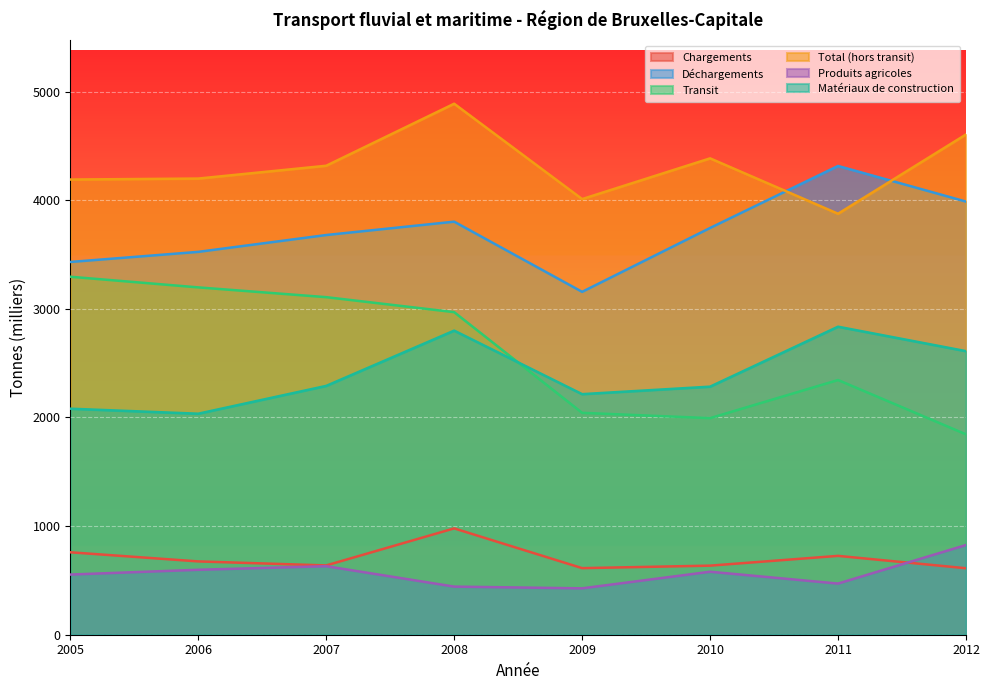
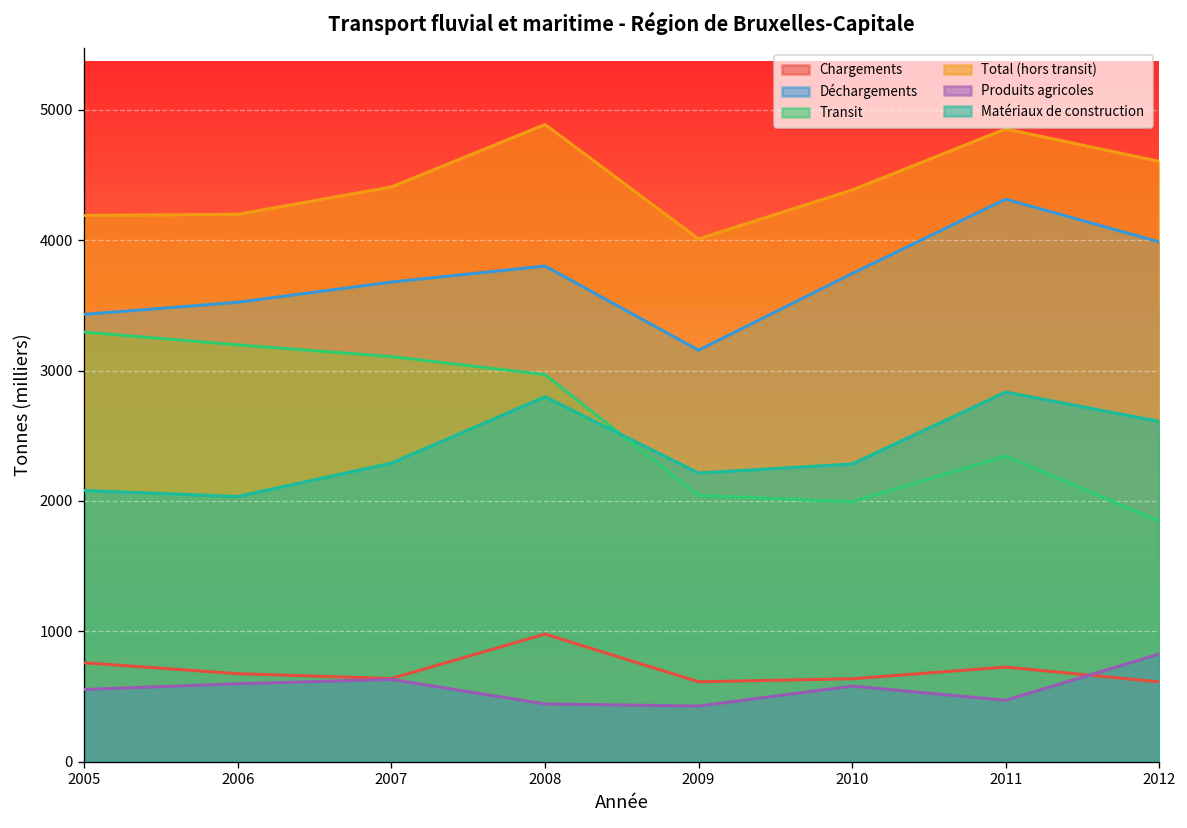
Total (hors transit), 2007: 4320 -> 4410
Total (hors transit), 2011: 3880 -> 4860
